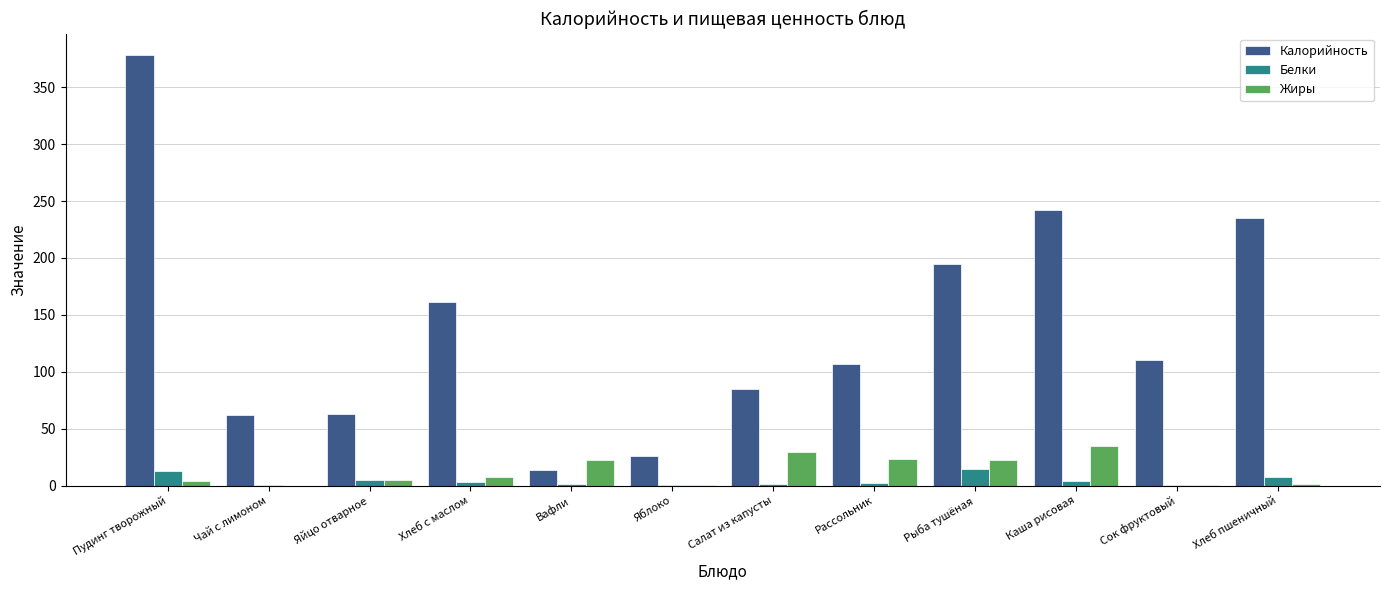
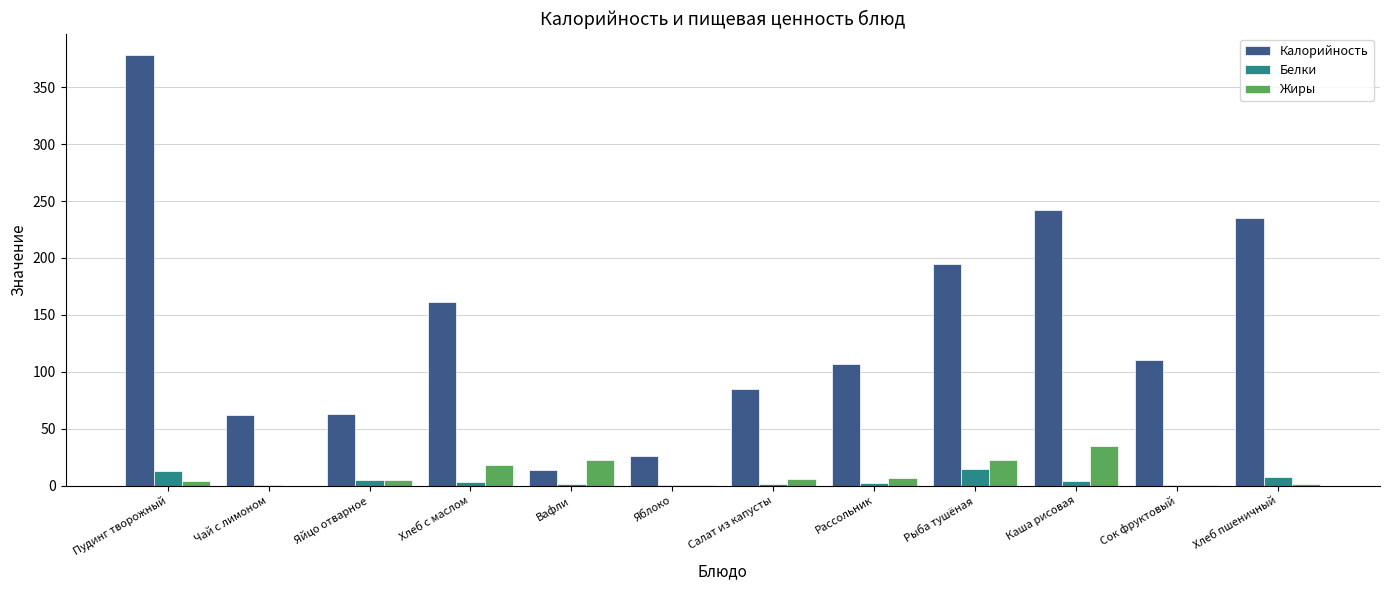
Жиры, Хлеб с маслом: 8 -> 18
Жиры, Салат из капусты: 30 -> 6
Жиры, Рассольник: 24 -> 6
